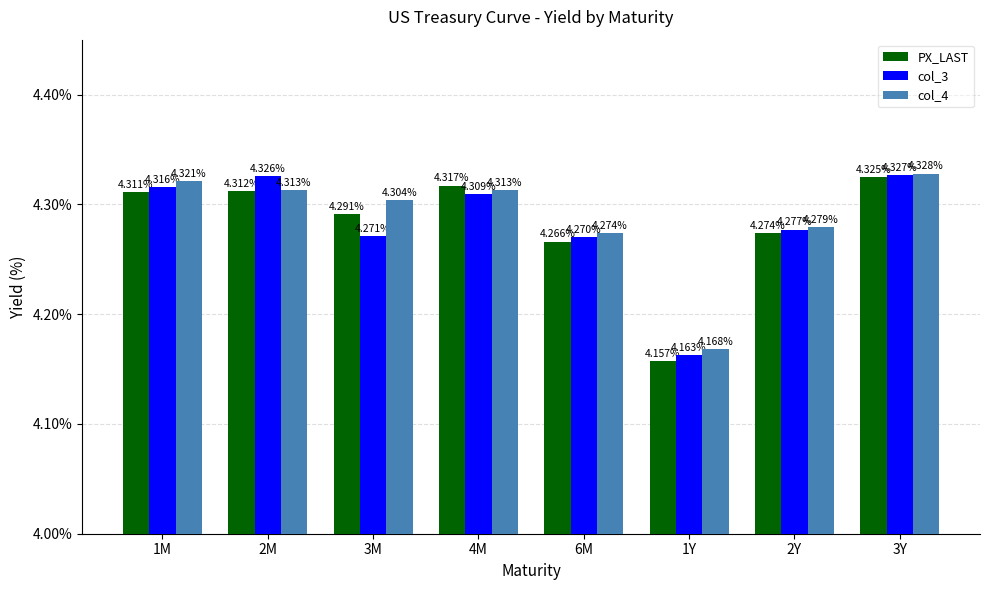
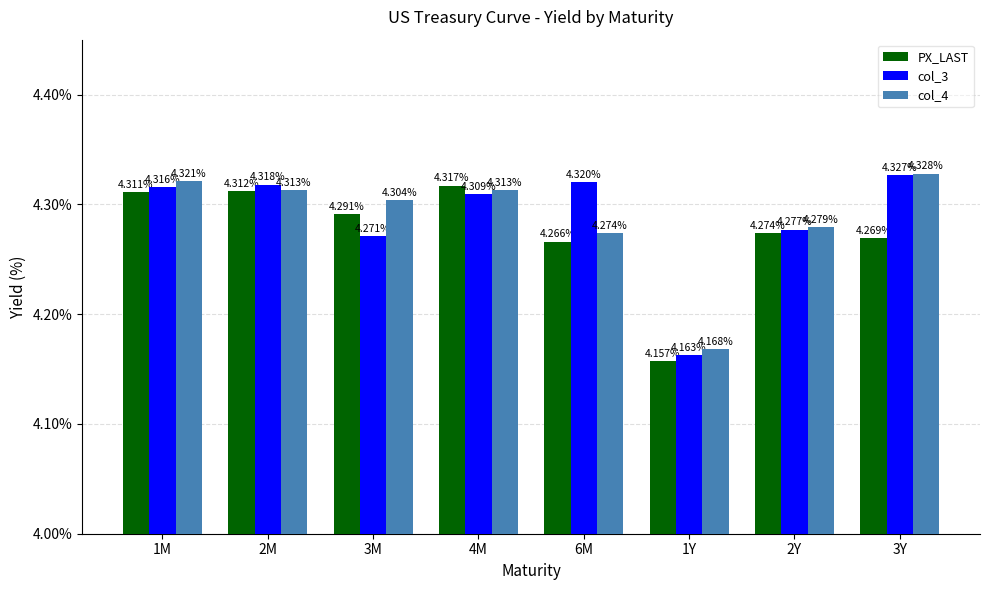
col_3, 2M: 4.326% -> 4.318%
col_3, 6M: 4.270% -> 4.320%
PX_LAST, 3Y: 4.325% -> 4.269%
